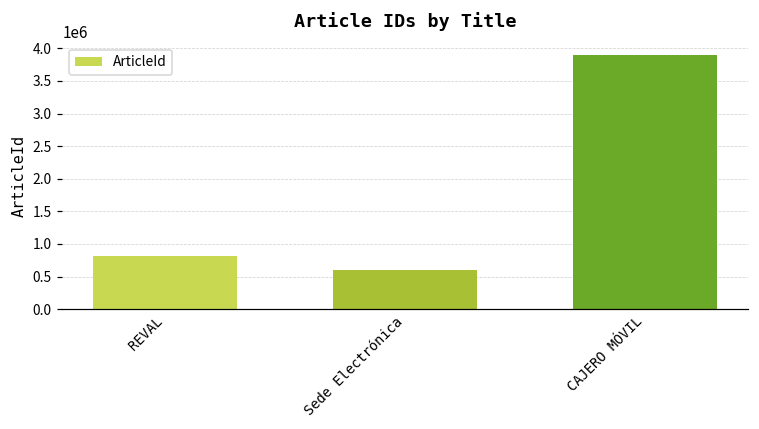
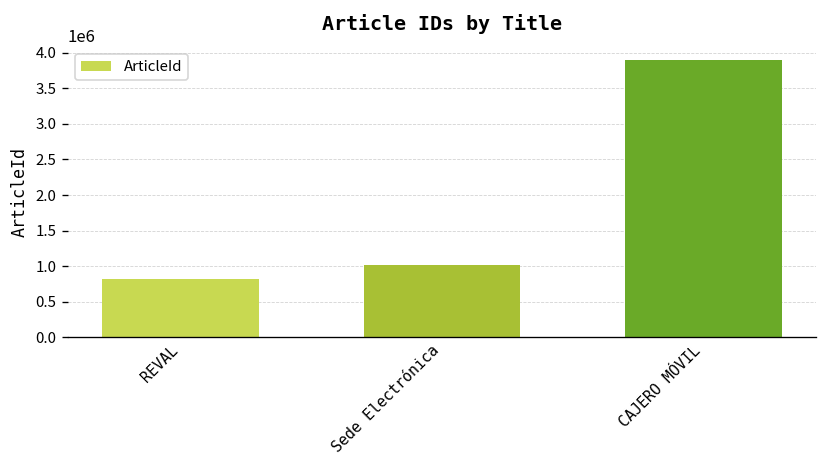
Sede Electrónica: 600000 -> 1000000
